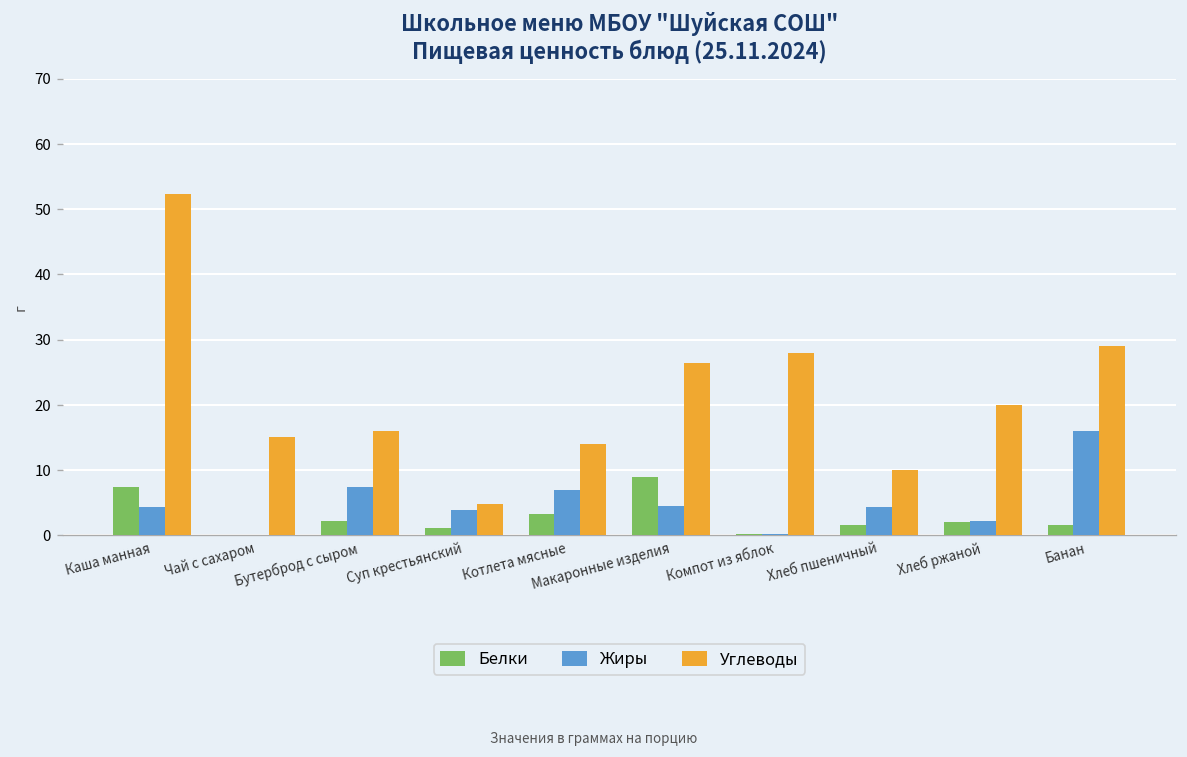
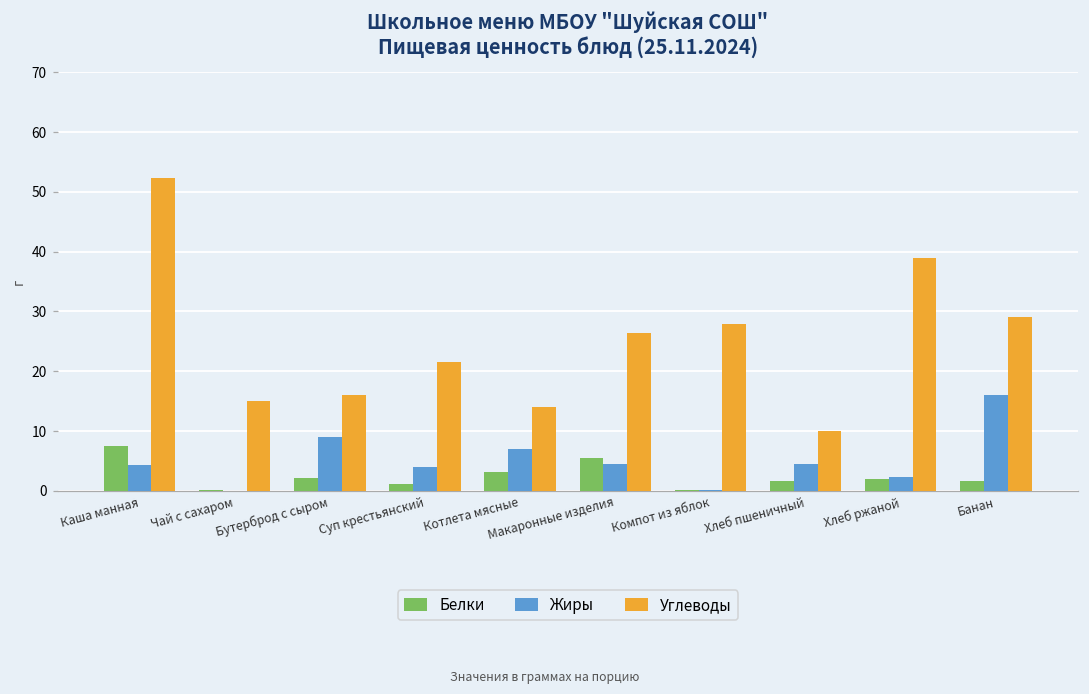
Жиры, Бутерброд с сыром: 7 -> 9
Углеводы, Суп крестьянский: 5 -> 22
Белки, Макаронные изделия: 9 -> 6
Углеводы, Хлеб ржаной: 20 -> 39
